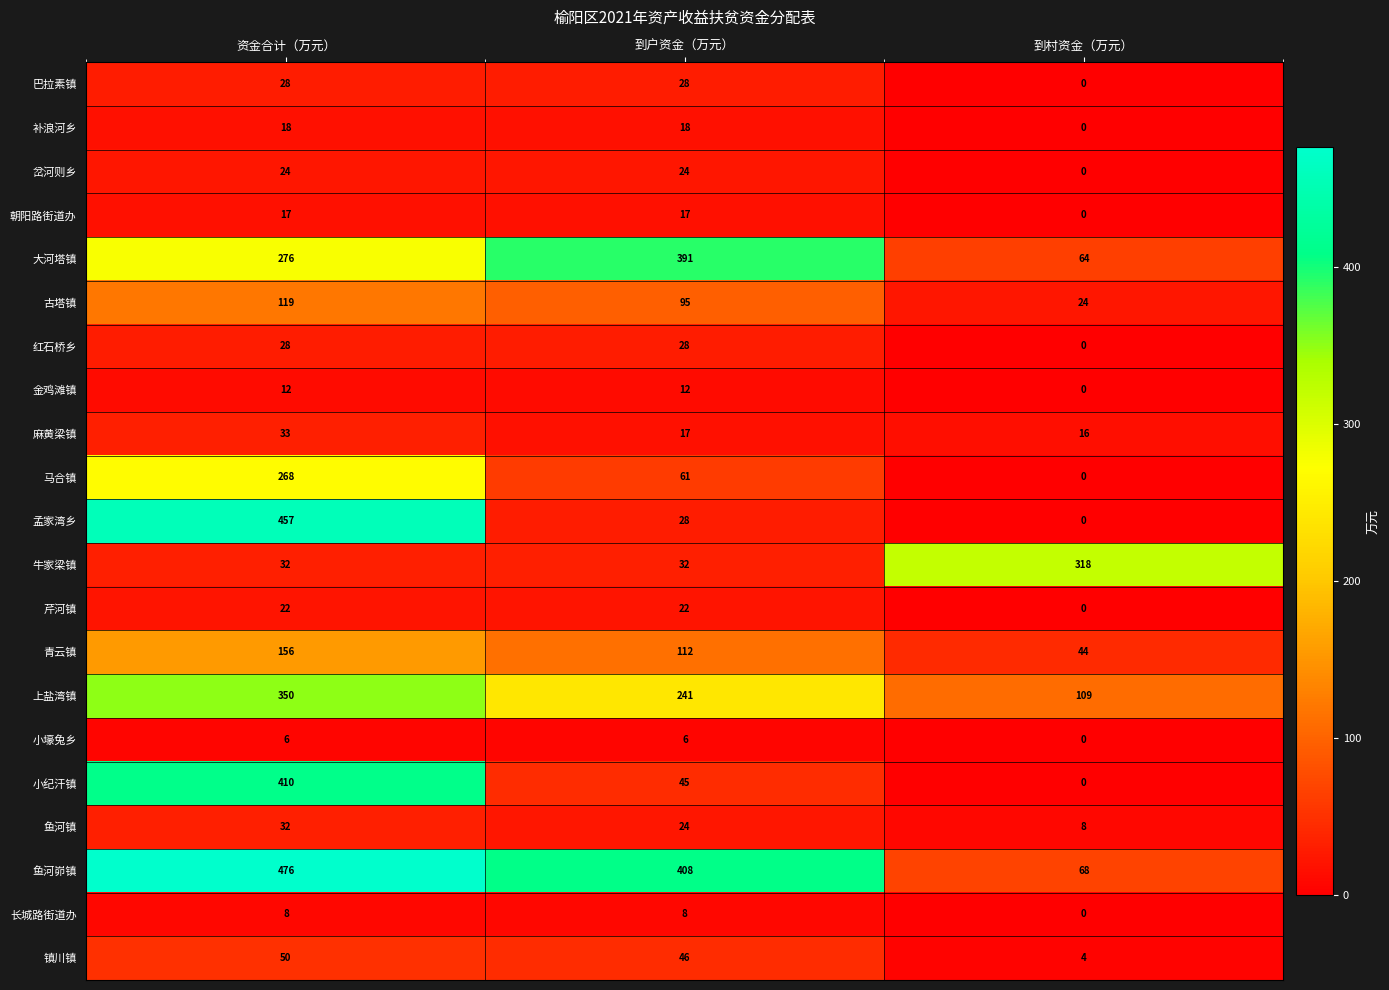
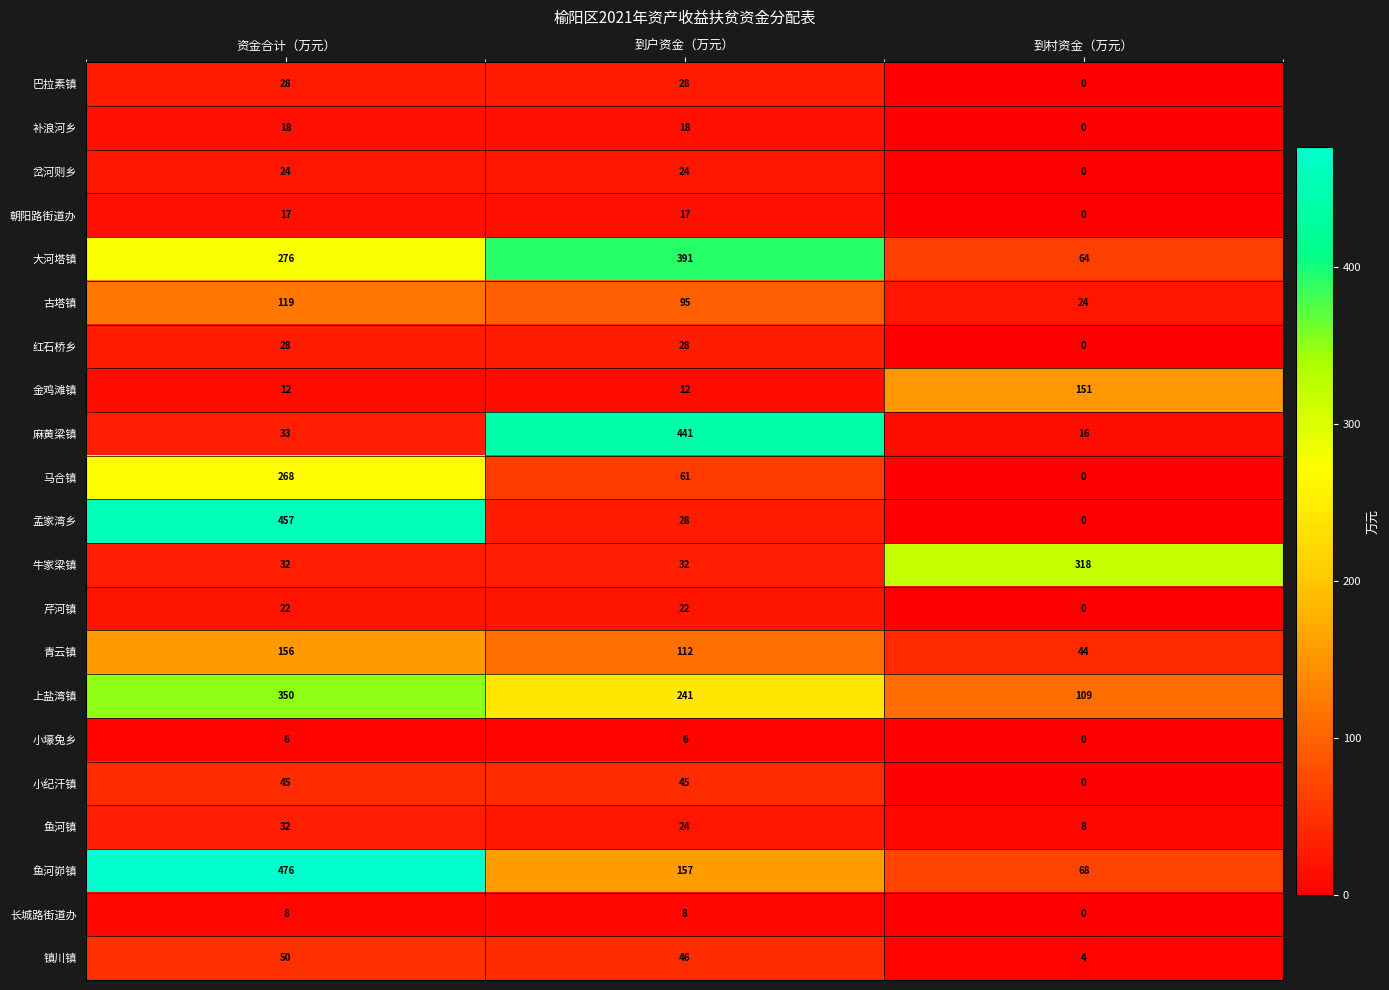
金鸡滩镇, 到村资金（万元）: 0 -> 151
麻黄梁镇, 到户资金（万元）: 17 -> 441
小纪汗镇, 资金合计（万元）: 410 -> 45
鱼河峁镇, 到户资金（万元）: 408 -> 157
